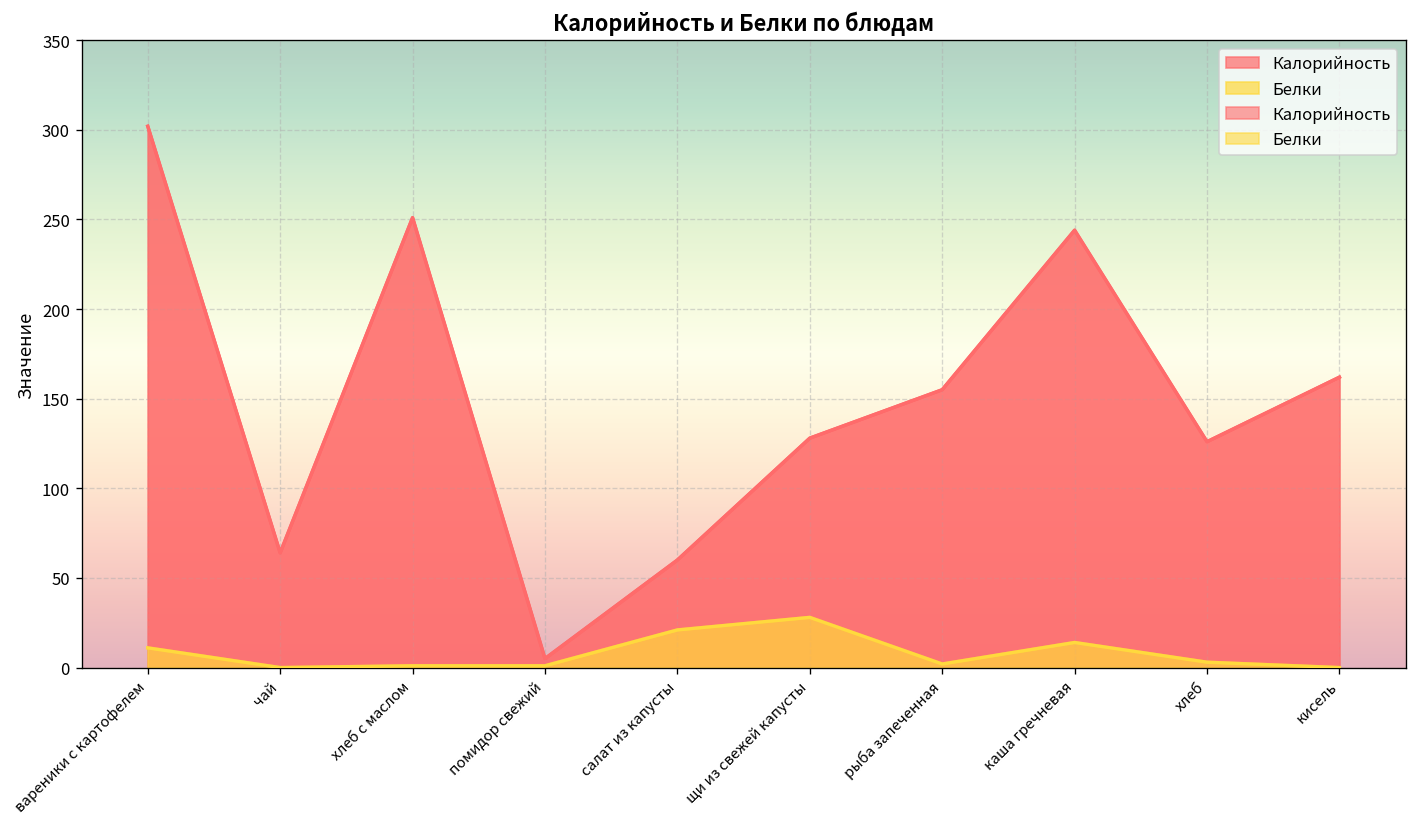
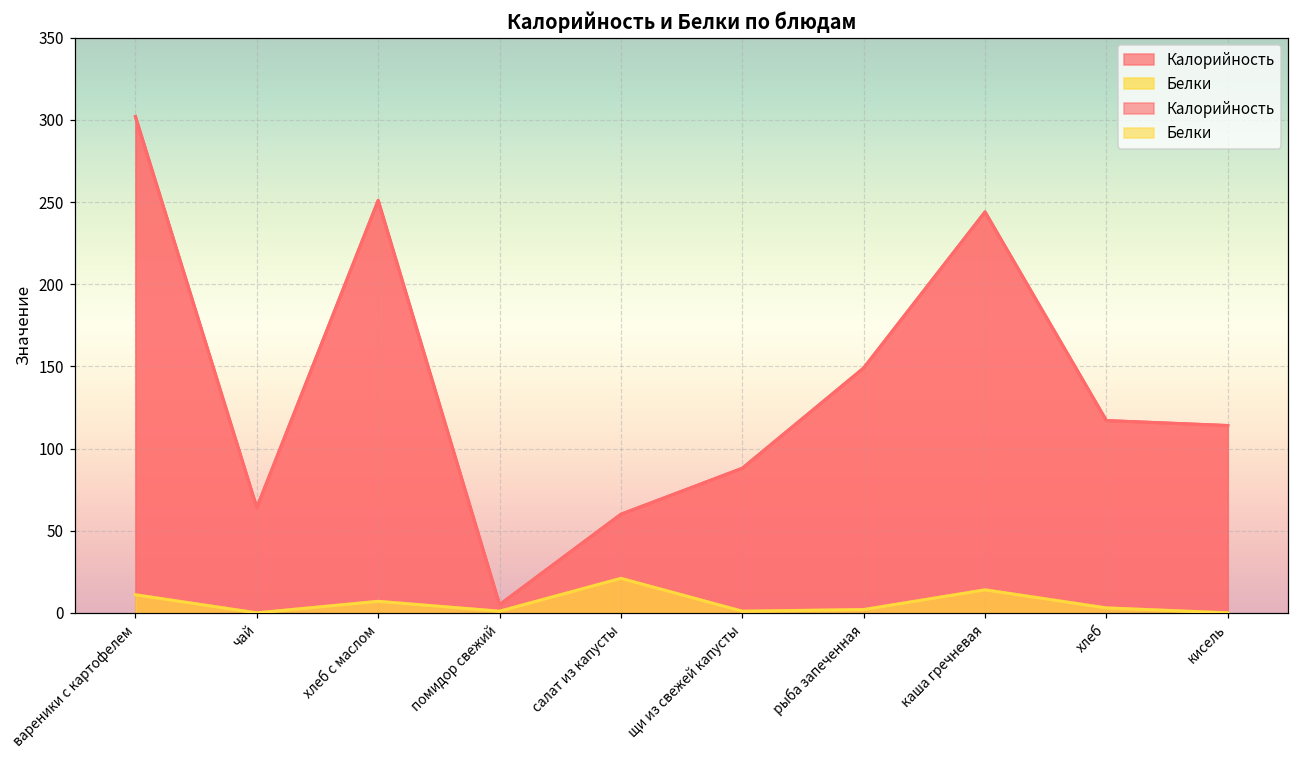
Белки, хлеб с маслом: 1 -> 7
Калорийность, щи из свежей капусты: 128 -> 88
Белки, щи из свежей капусты: 28 -> 1
Калорийность, рыба запеченная: 155 -> 149
Калорийность, хлеб: 126 -> 117
Калорийность, кисель: 162 -> 114
